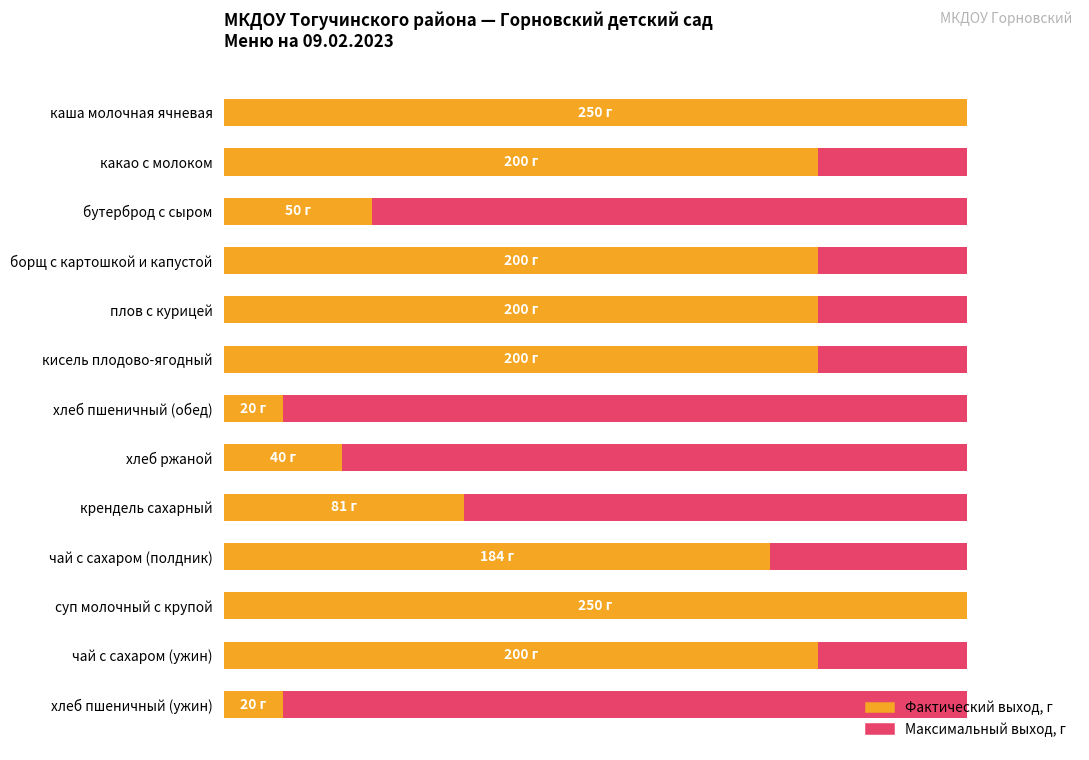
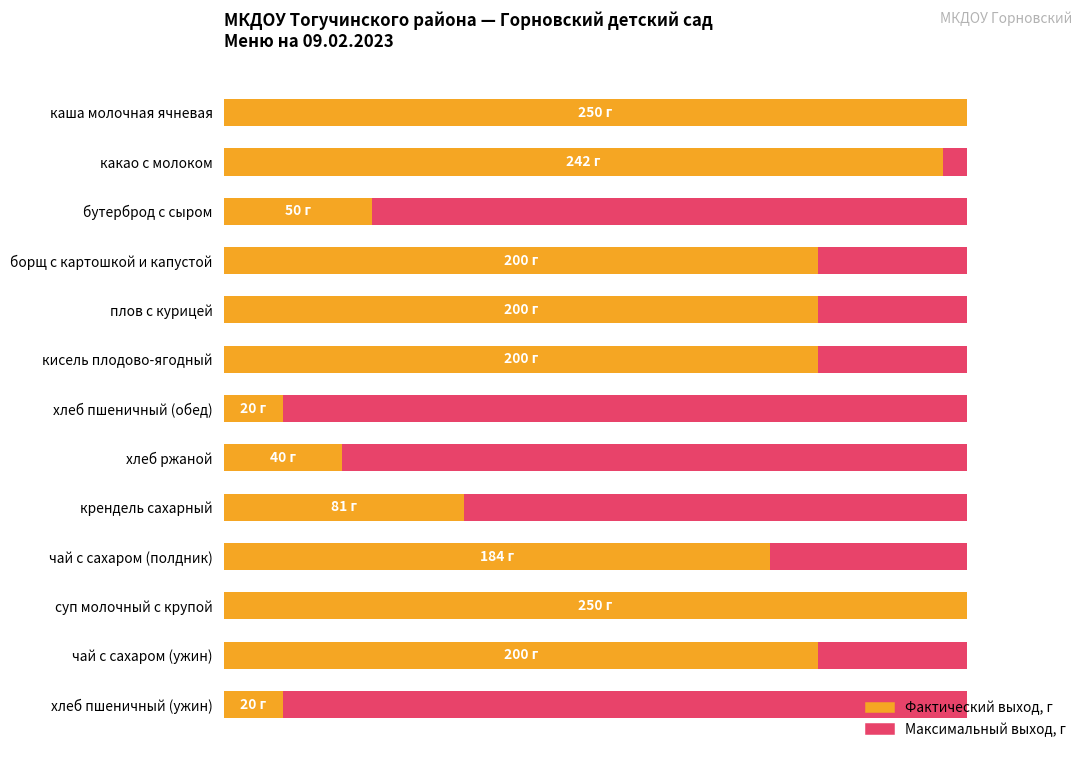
Фактический выход, г, какао с молоком: 200 -> 242
